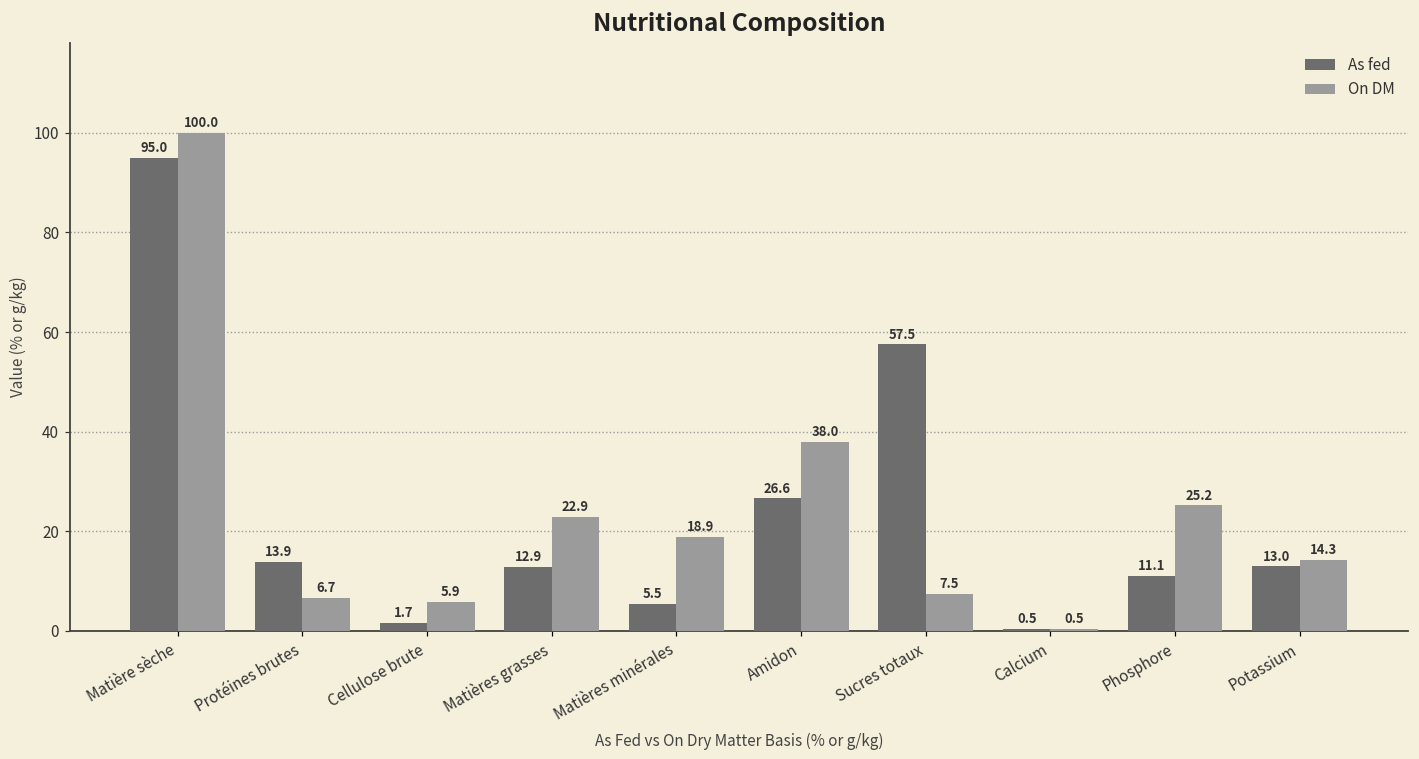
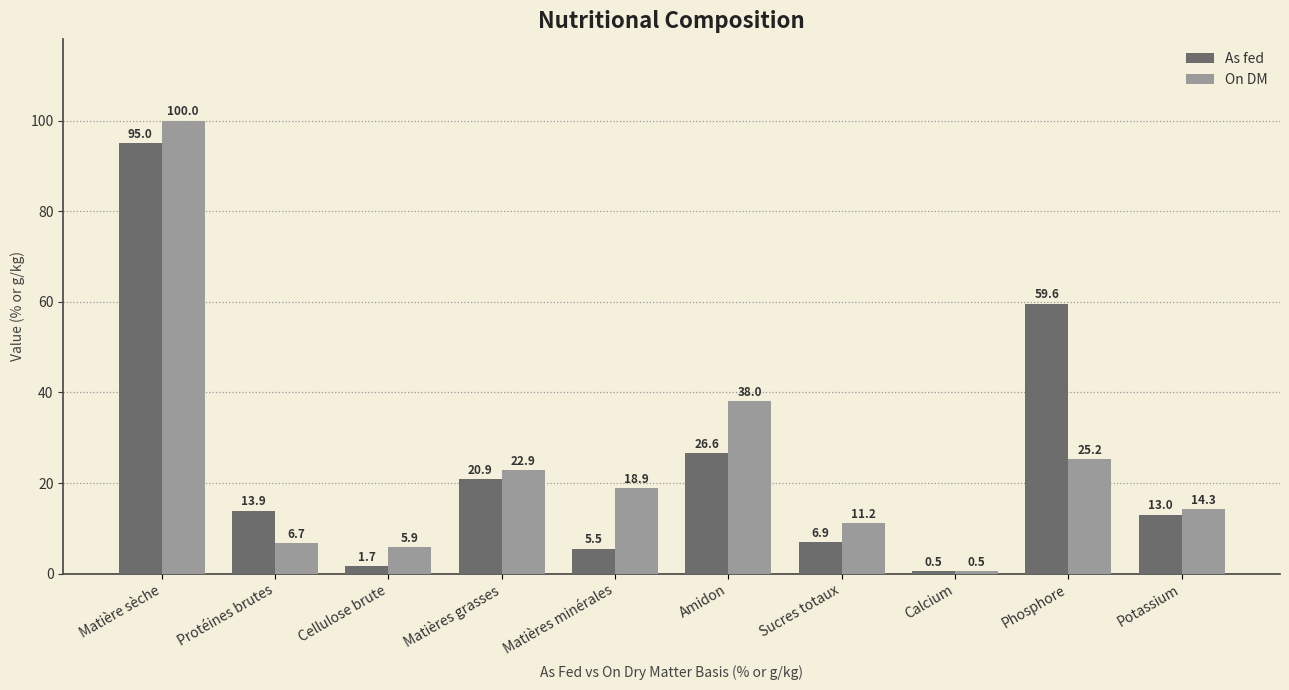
As fed, Matières grasses: 12.9 -> 20.9
As fed, Sucres totaux: 57.5 -> 6.9
On DM, Sucres totaux: 7.5 -> 11.2
As fed, Phosphore: 11.1 -> 59.6
